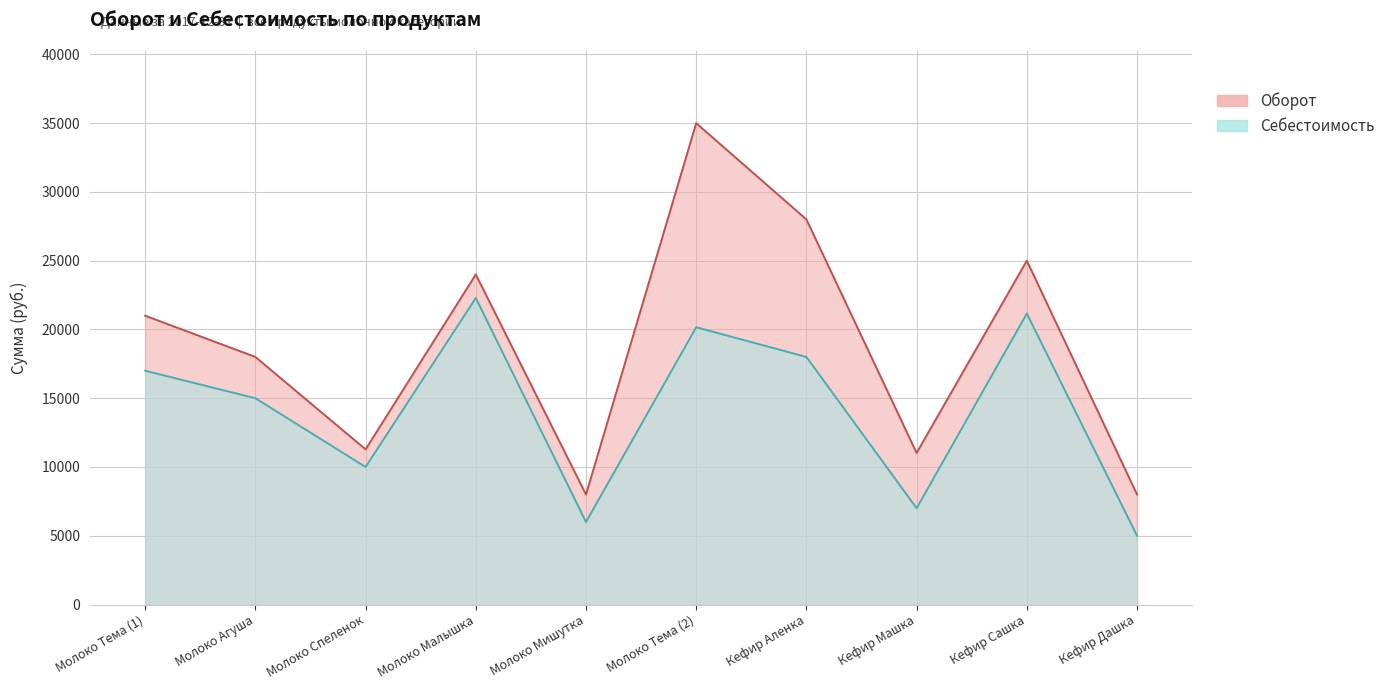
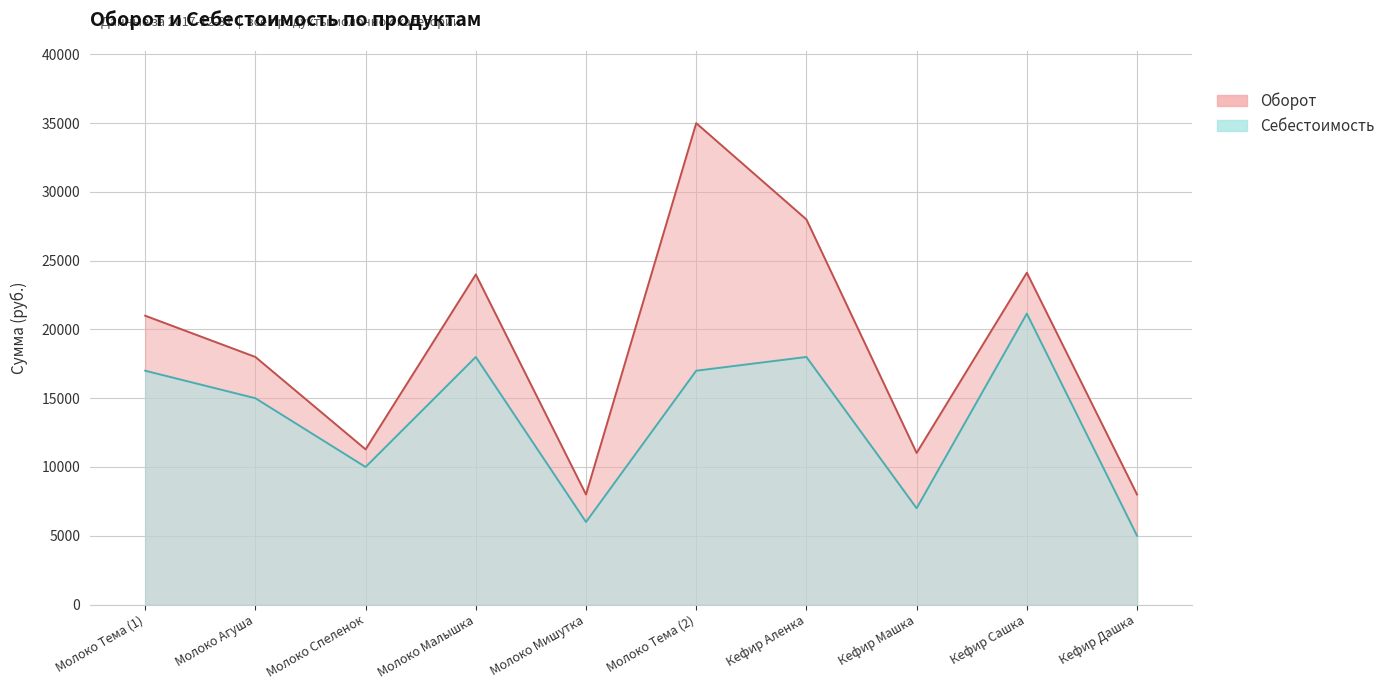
Себестоимость, Молоко Малышка: 22300 -> 18000
Себестоимость, Молоко Тема (2): 20200 -> 17000
Оборот, Кефир Сашка: 25000 -> 24100
